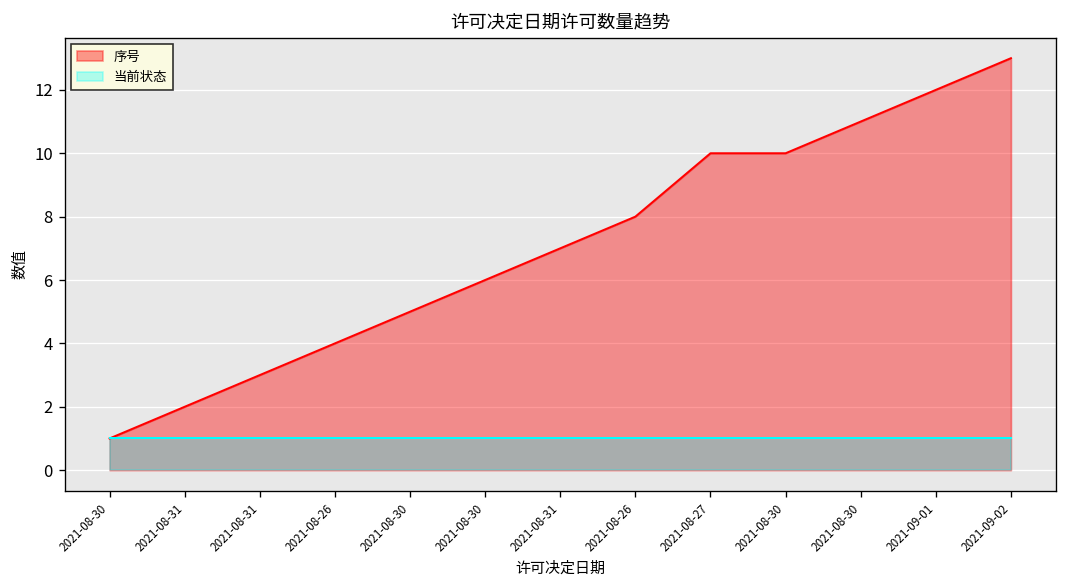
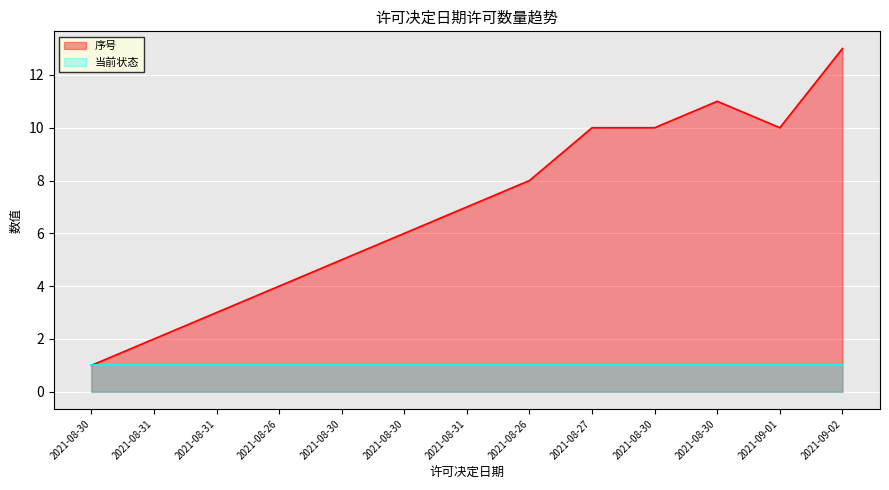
序号, 2021-09-01: 12 -> 10
